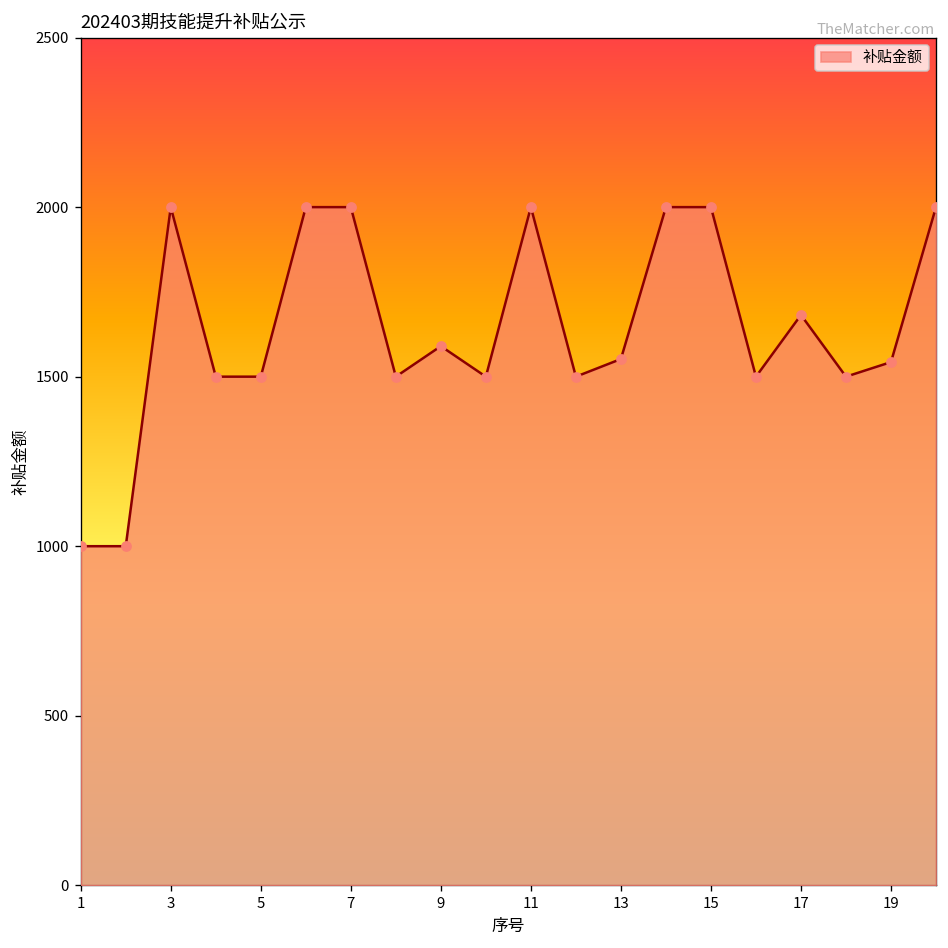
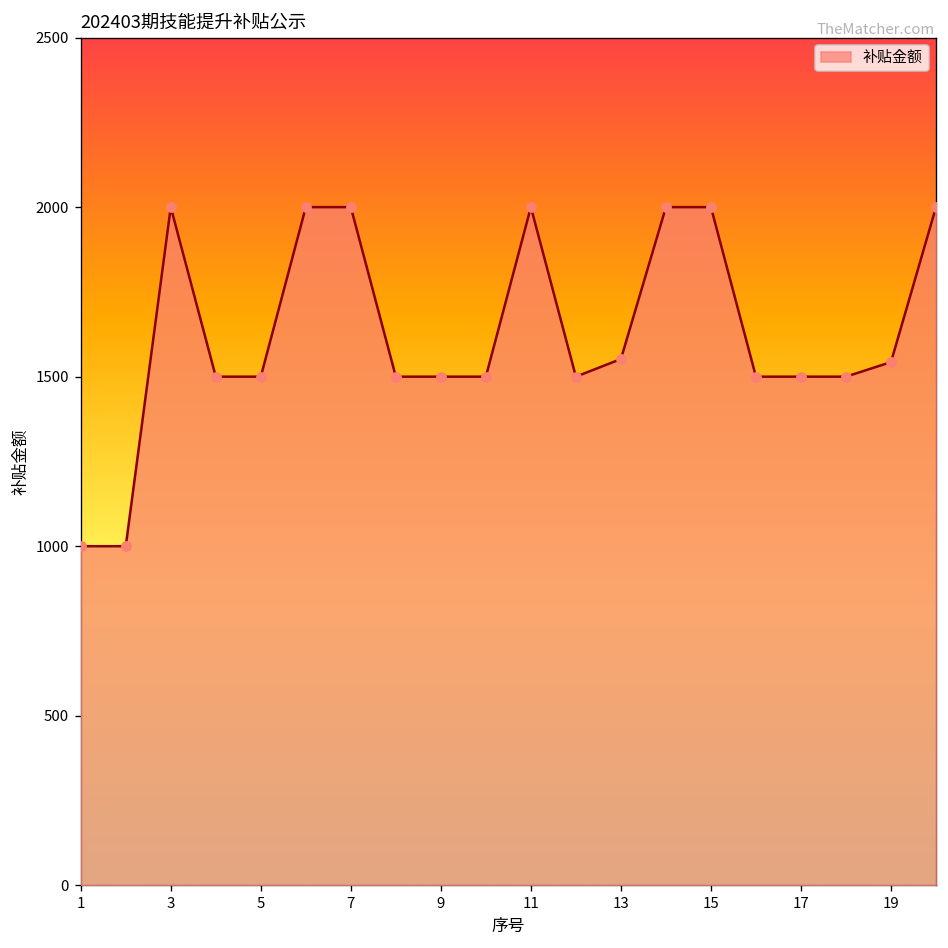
9: 1590 -> 1500
17: 1680 -> 1500
